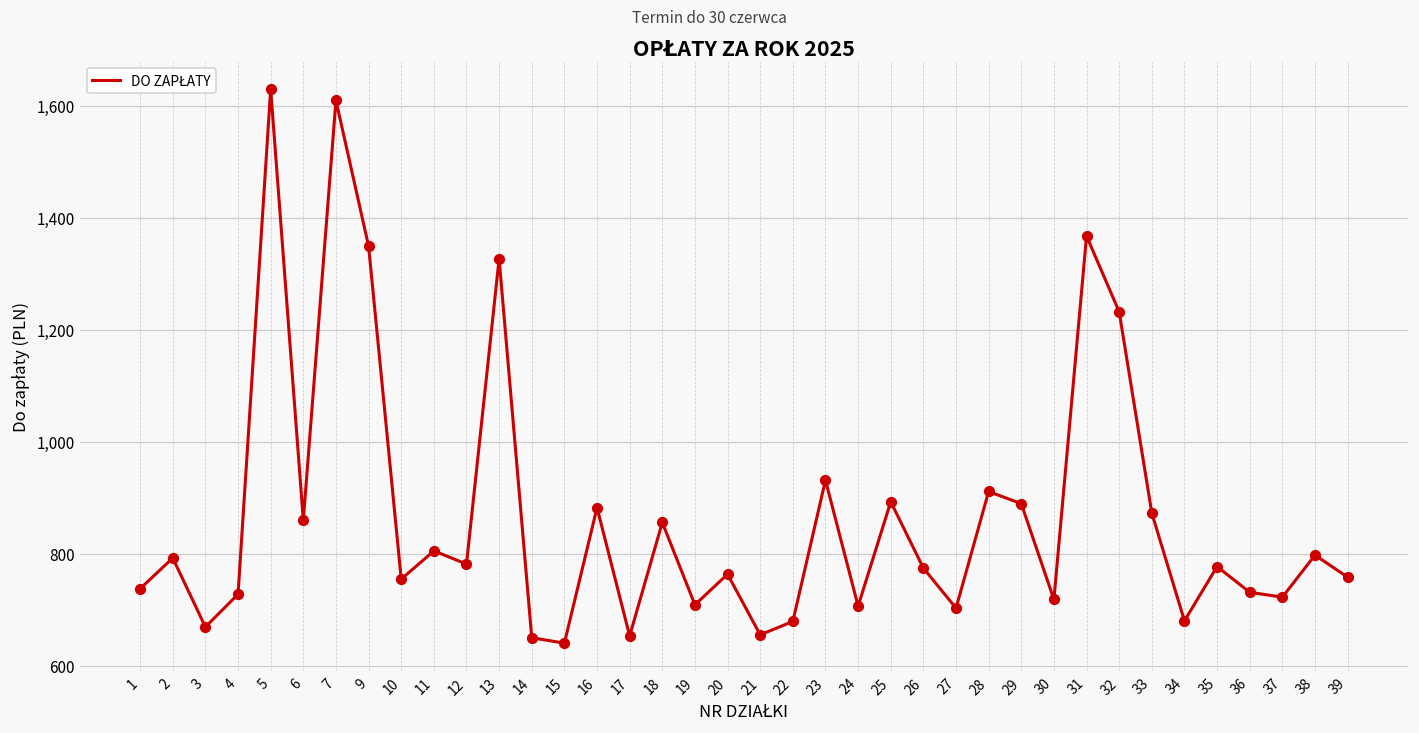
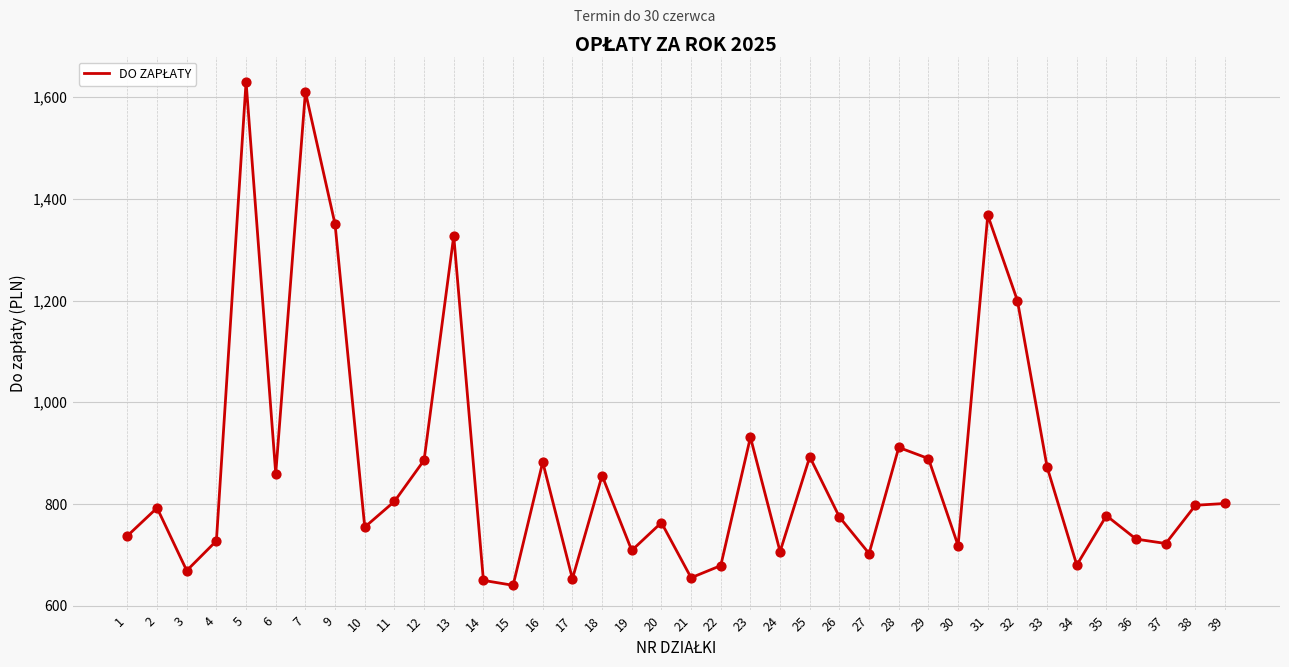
12: 780 -> 890
32: 1,230 -> 1,200
39: 760 -> 800
